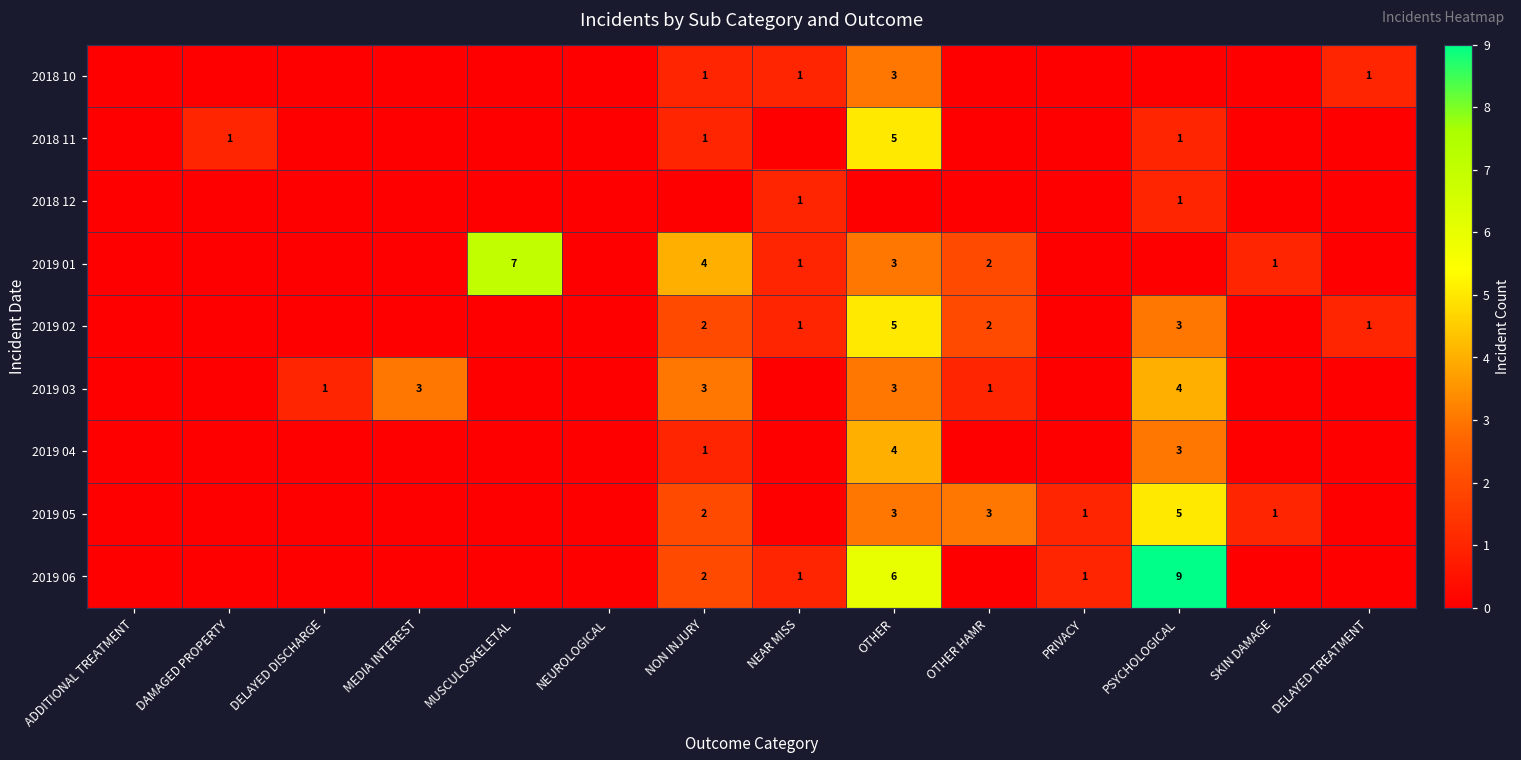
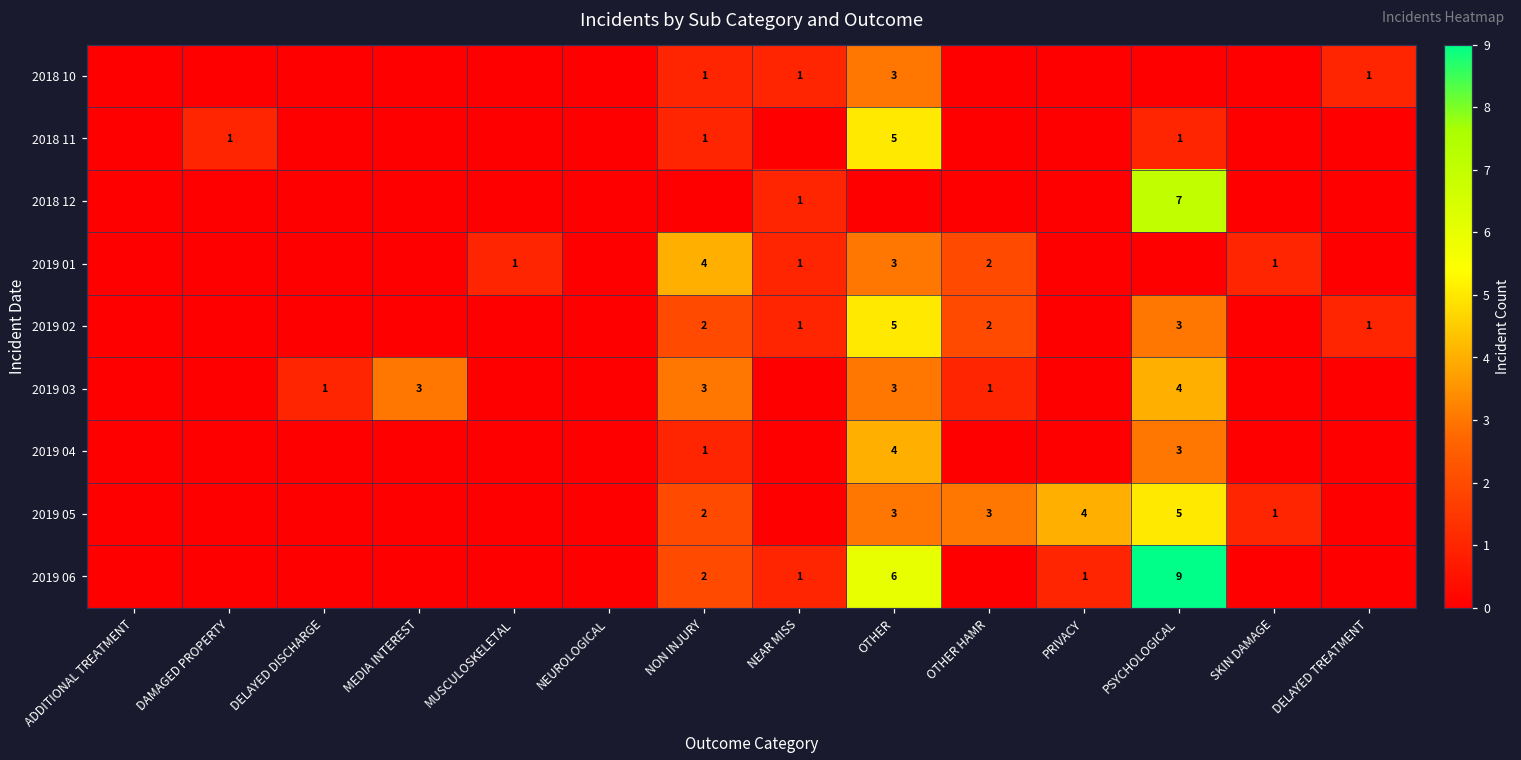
2018 12, PSYCHOLOGICAL: 1 -> 7
2019 01, MUSCULOSKELETAL: 7 -> 1
2019 05, PRIVACY: 1 -> 4
